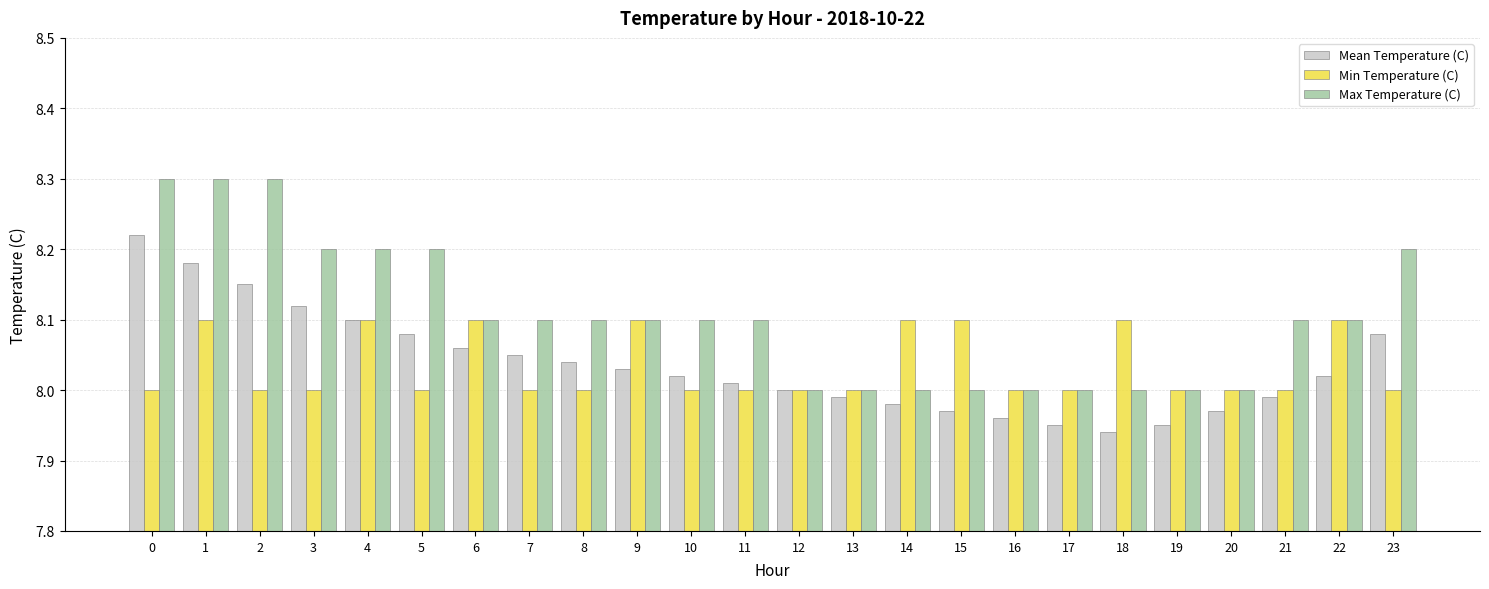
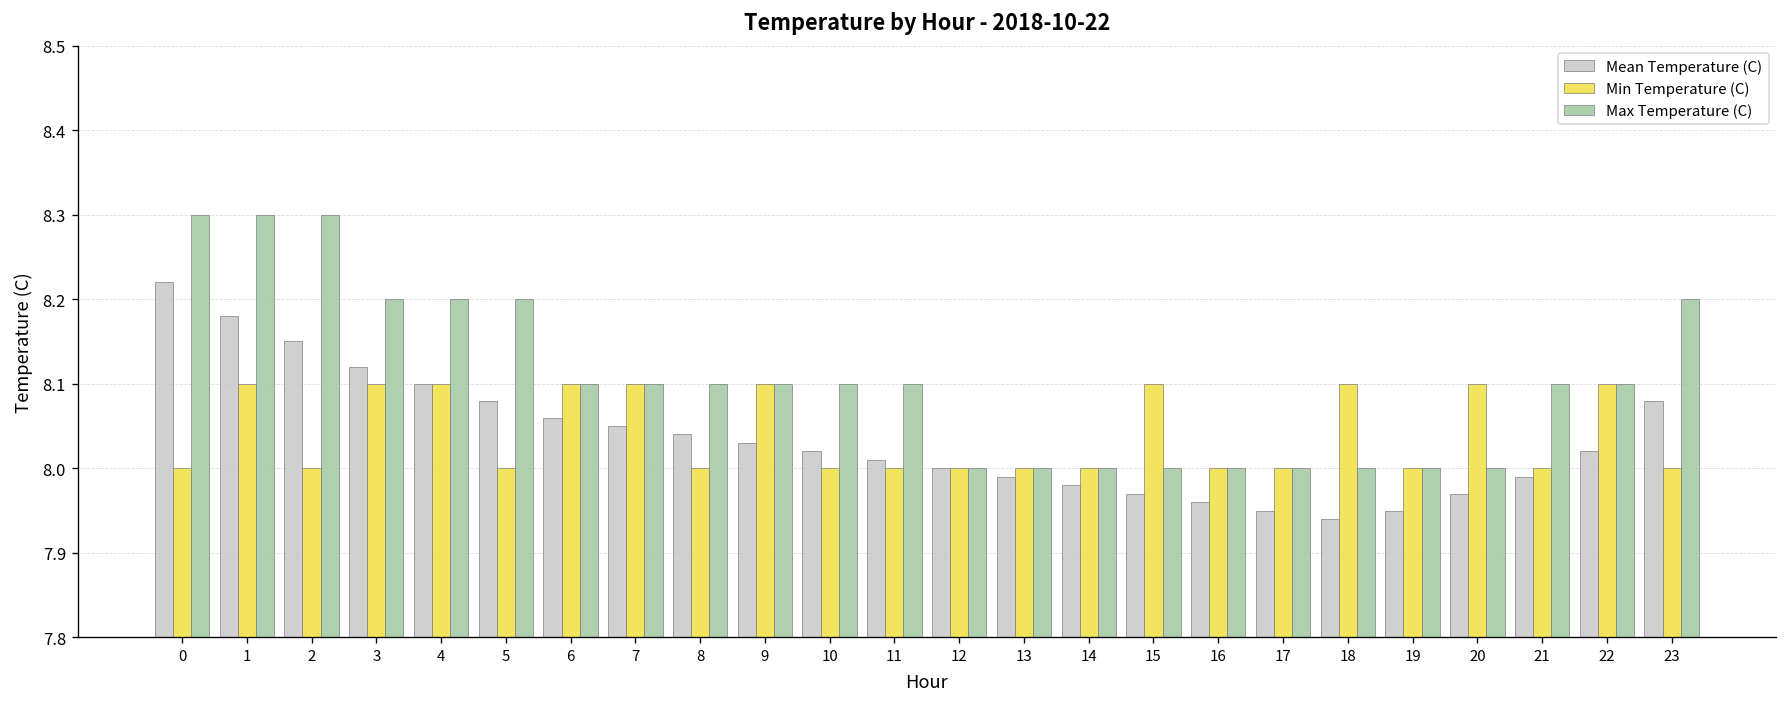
Min Temperature (C), 3: 8.0 -> 8.1
Min Temperature (C), 7: 8.0 -> 8.1
Min Temperature (C), 14: 8.1 -> 8.0
Min Temperature (C), 20: 8.0 -> 8.1
